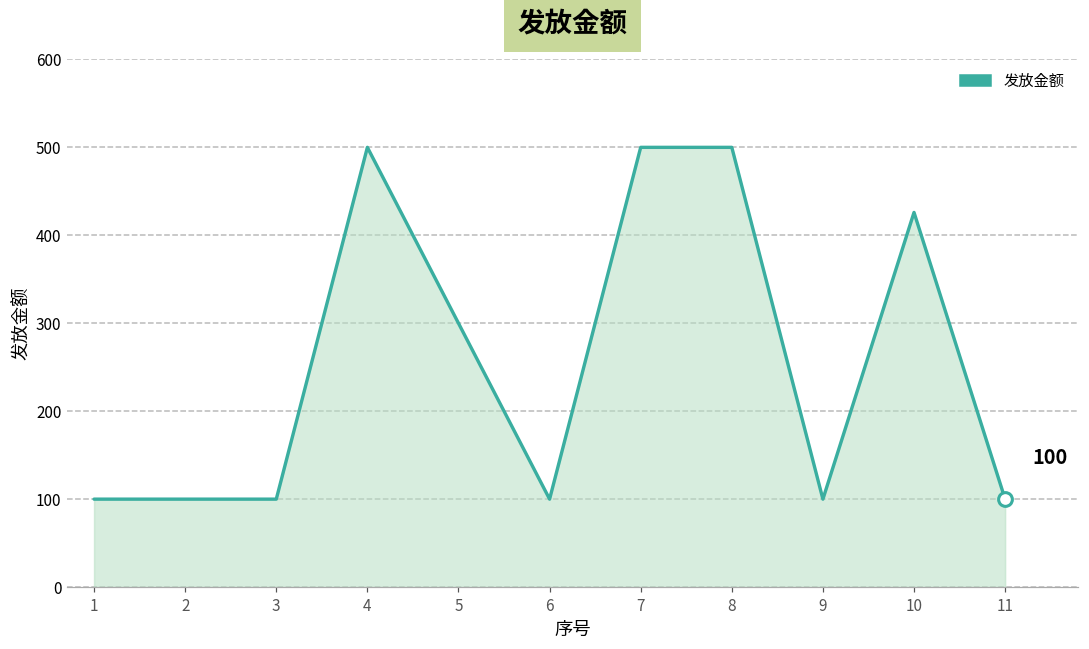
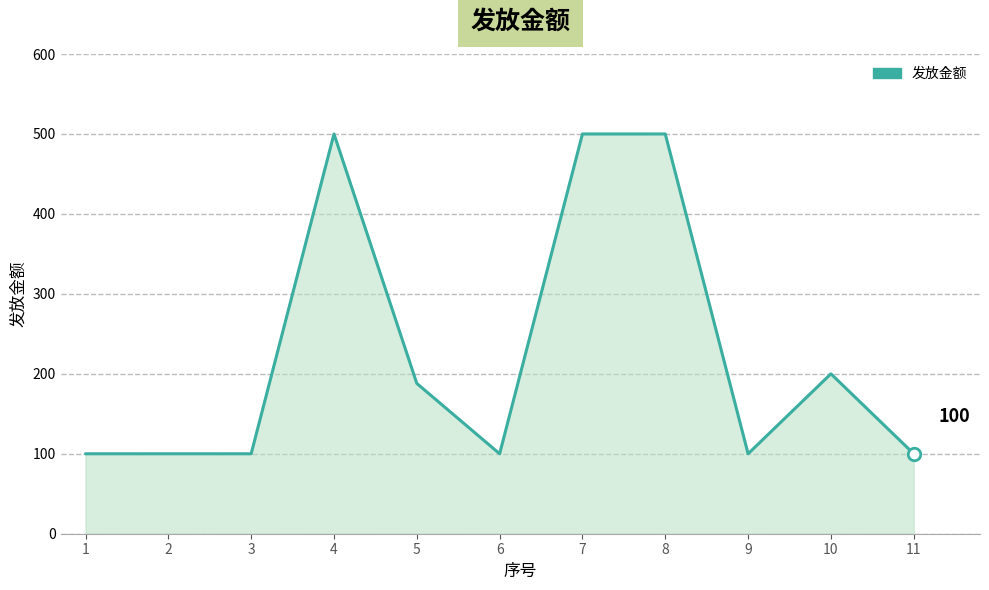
发放金额, 5: 300 -> 190
发放金额, 10: 430 -> 200
